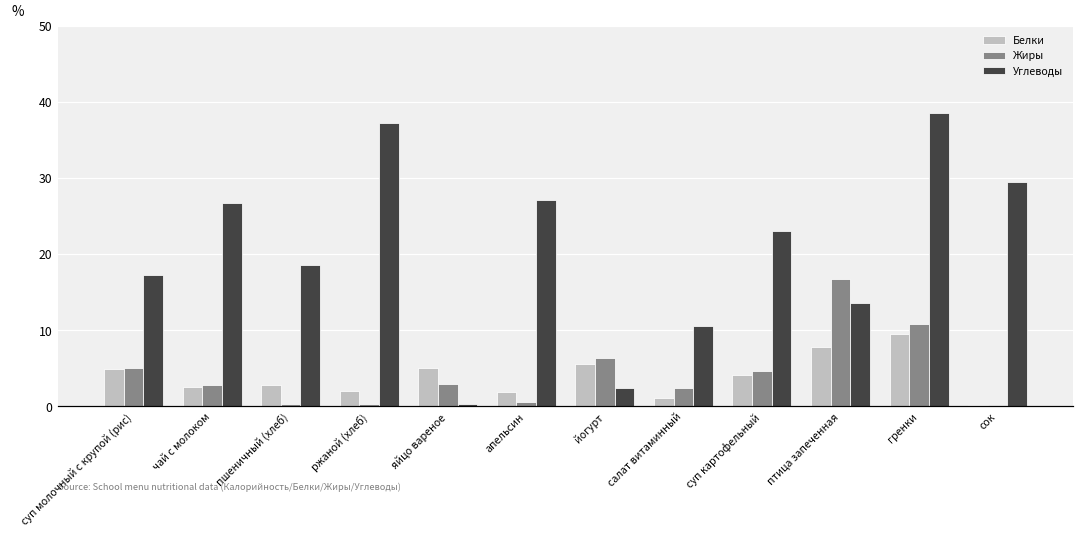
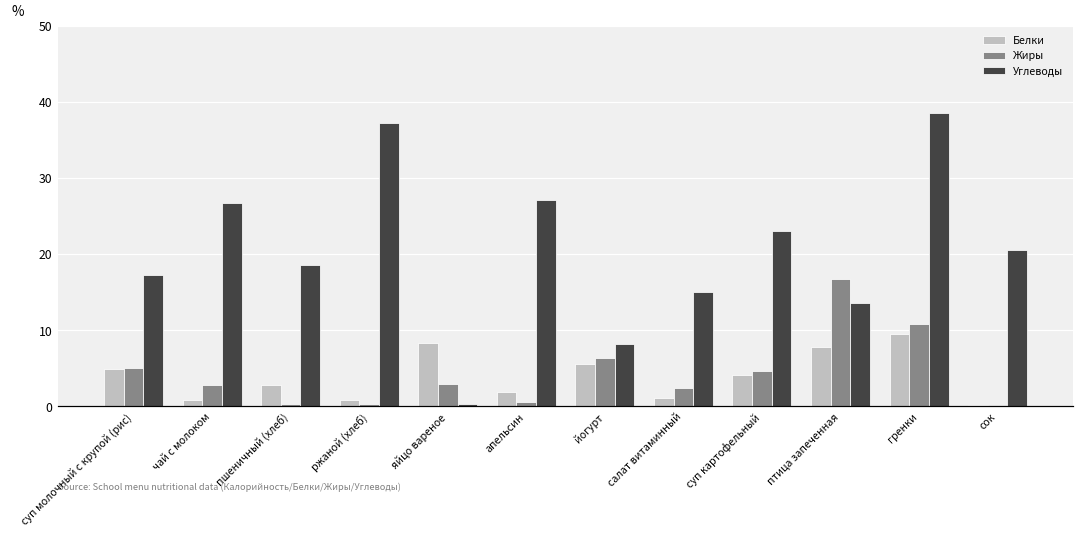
Белки, чай с молоком: 3 -> 1
Белки, ржаной (хлеб): 2 -> 1
Белки, яйцо вареное: 5 -> 8
Углеводы, йогурт: 2 -> 8
Углеводы, салат витаминный: 11 -> 15
Углеводы, сок: 30 -> 21
